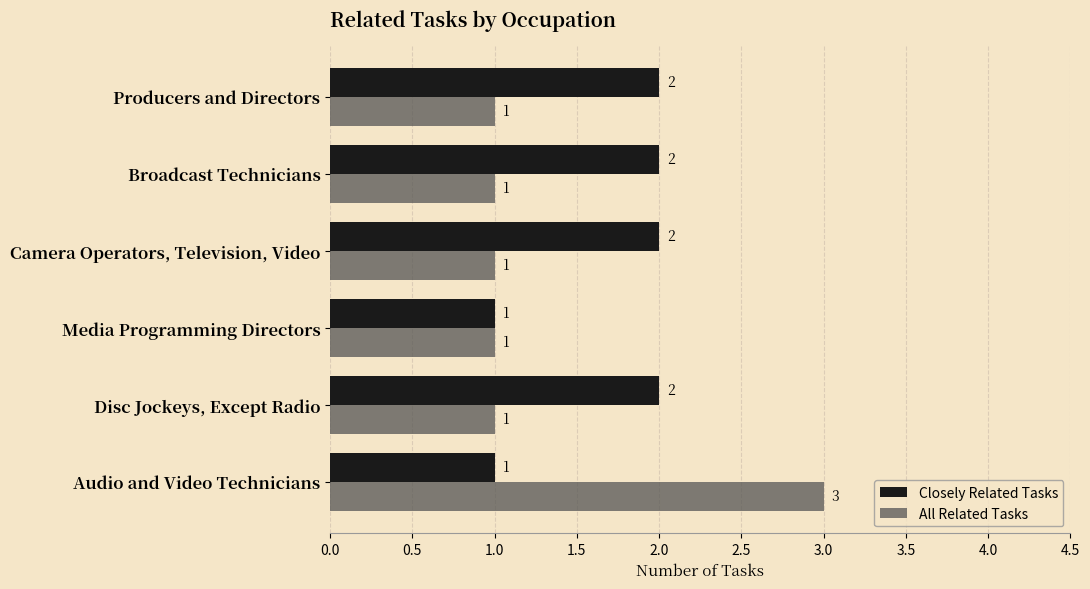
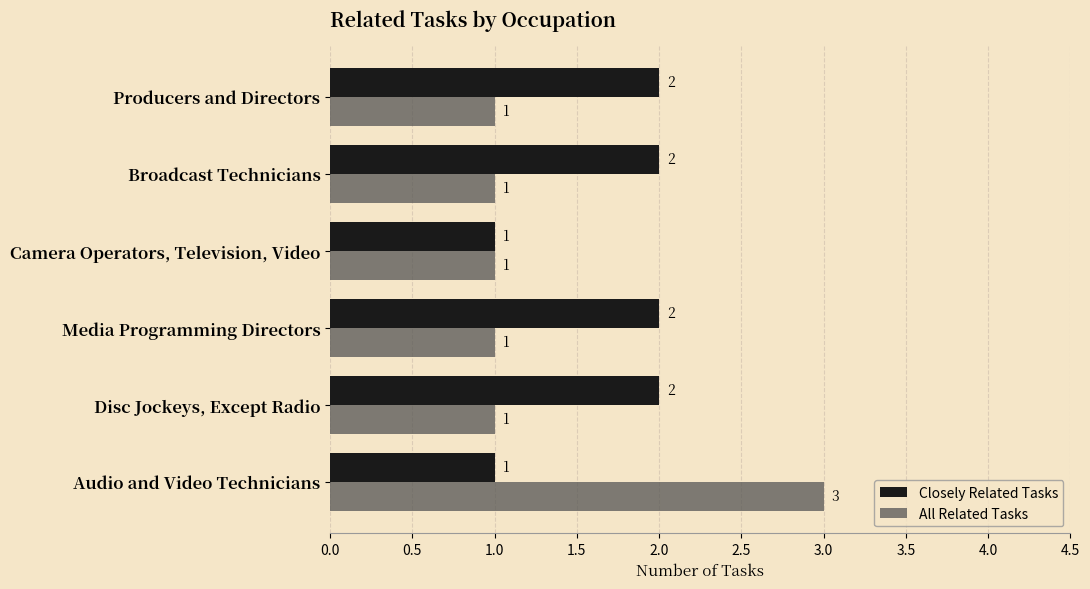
Closely Related Tasks, Camera Operators, Television, Video: 2 -> 1
Closely Related Tasks, Media Programming Directors: 1 -> 2
